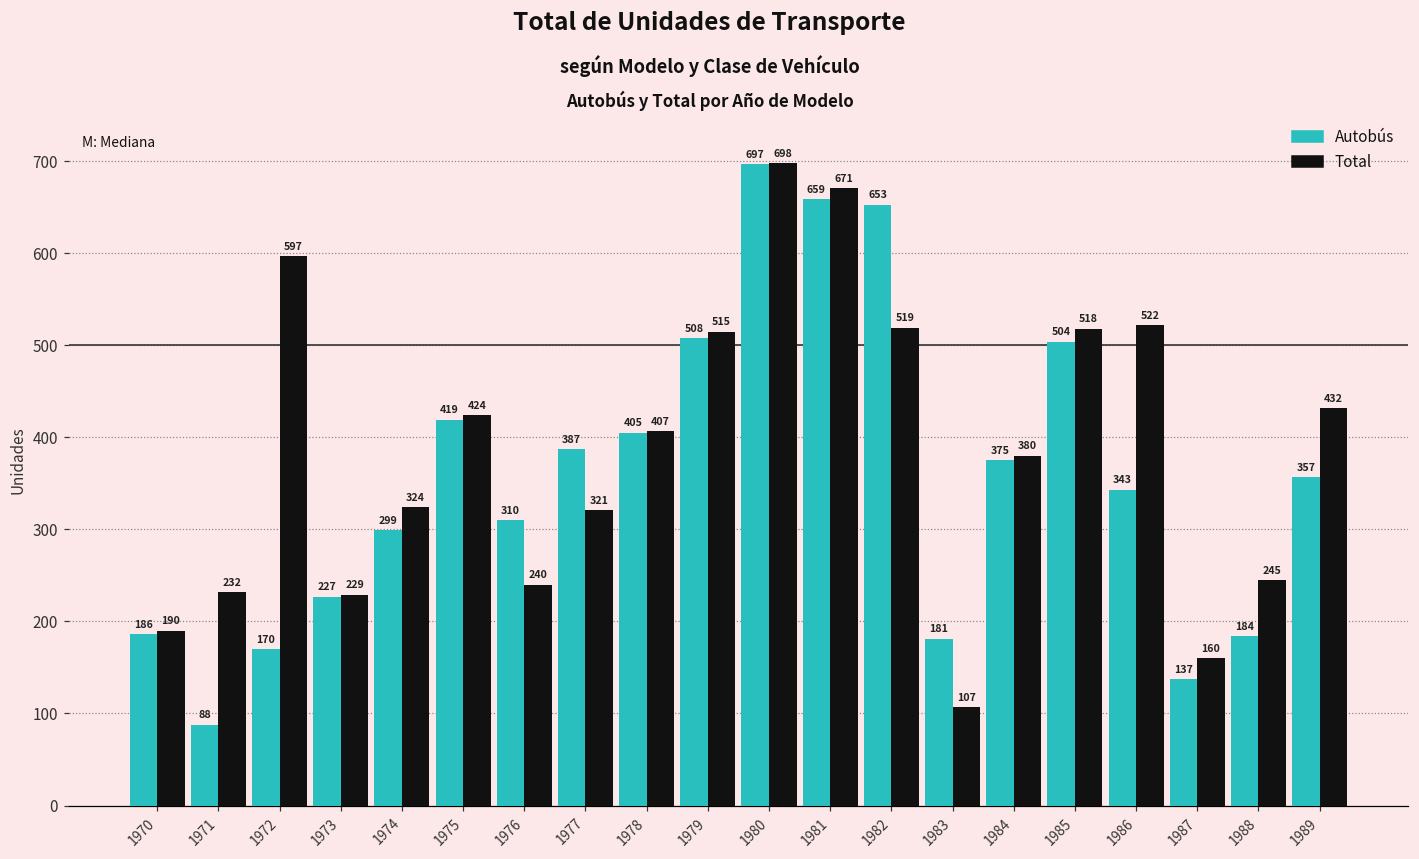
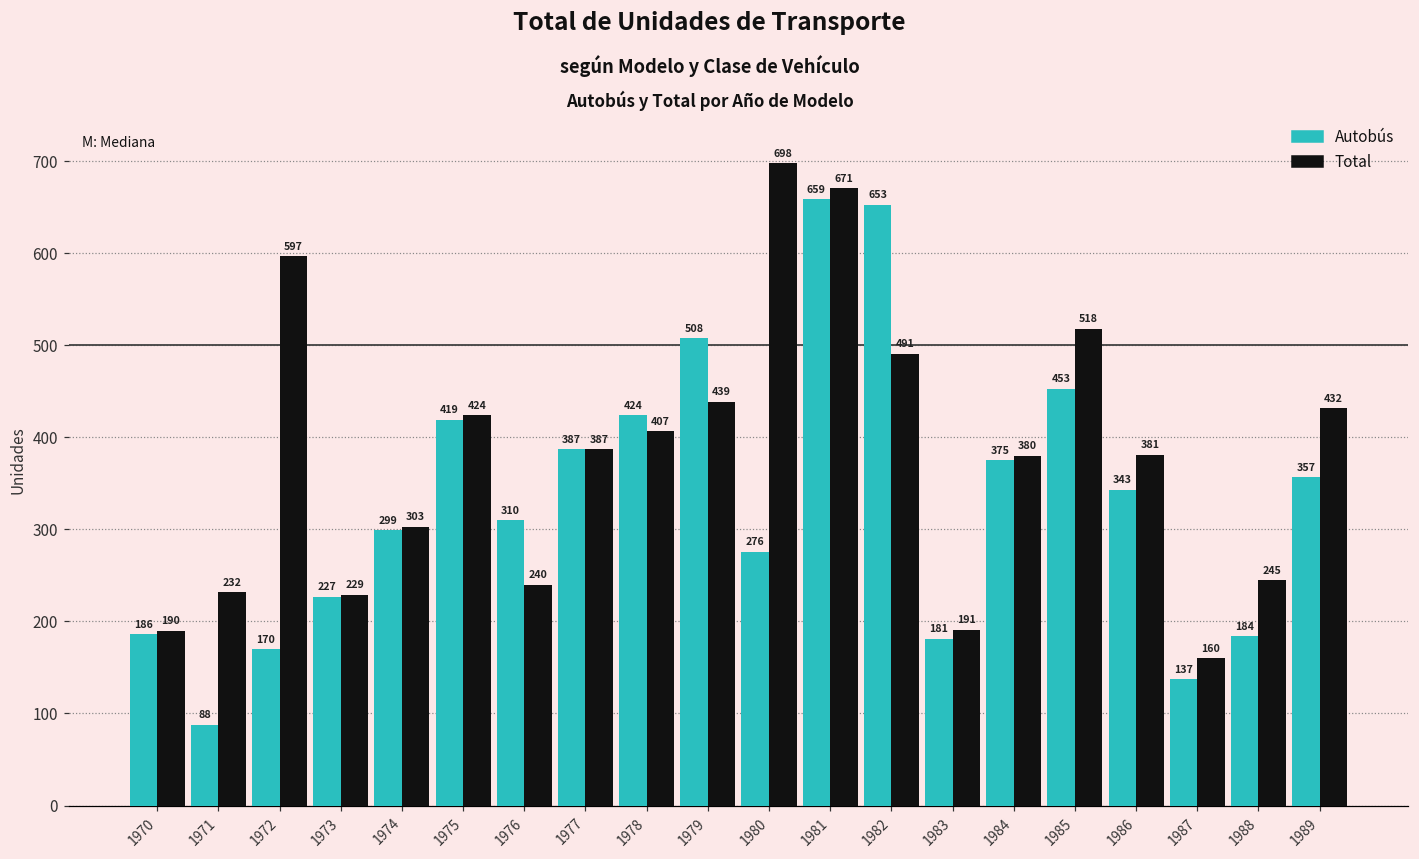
Total, 1974: 324 -> 303
Total, 1977: 321 -> 387
Autobús, 1978: 405 -> 424
Total, 1979: 515 -> 439
Autobús, 1980: 697 -> 276
Total, 1982: 519 -> 491
Total, 1983: 107 -> 191
Autobús, 1985: 504 -> 453
Total, 1986: 522 -> 381
